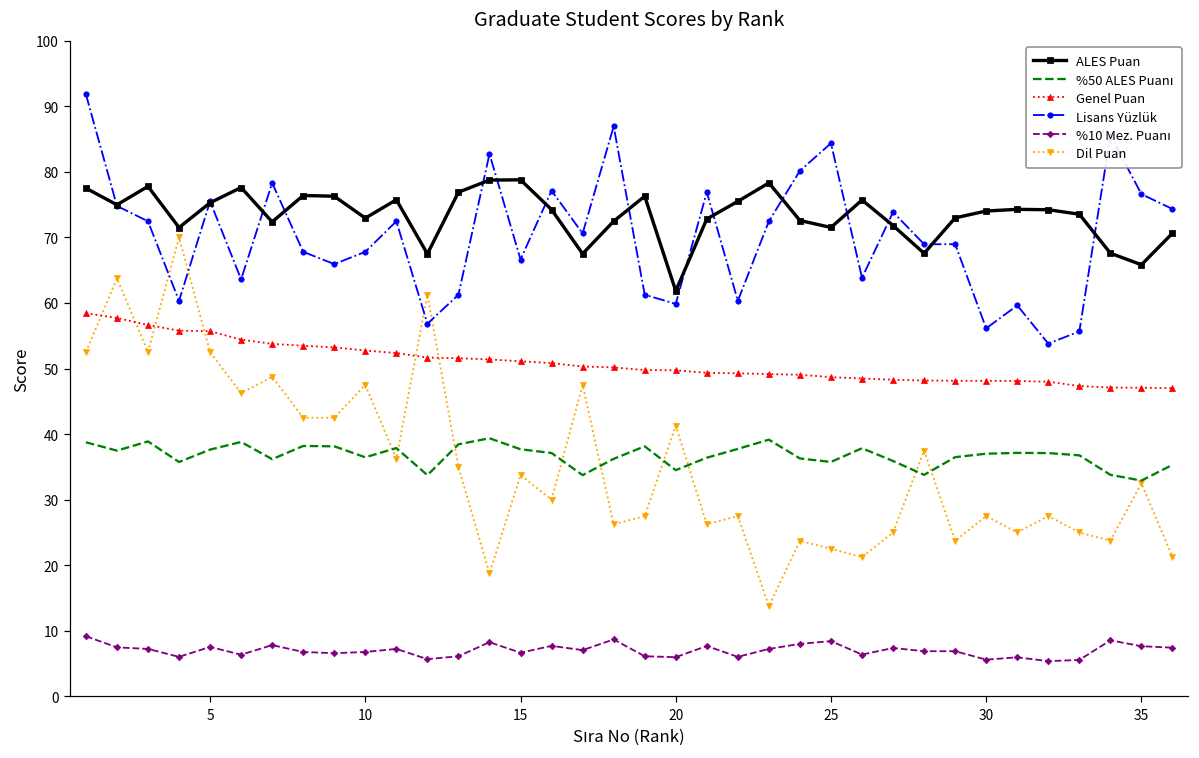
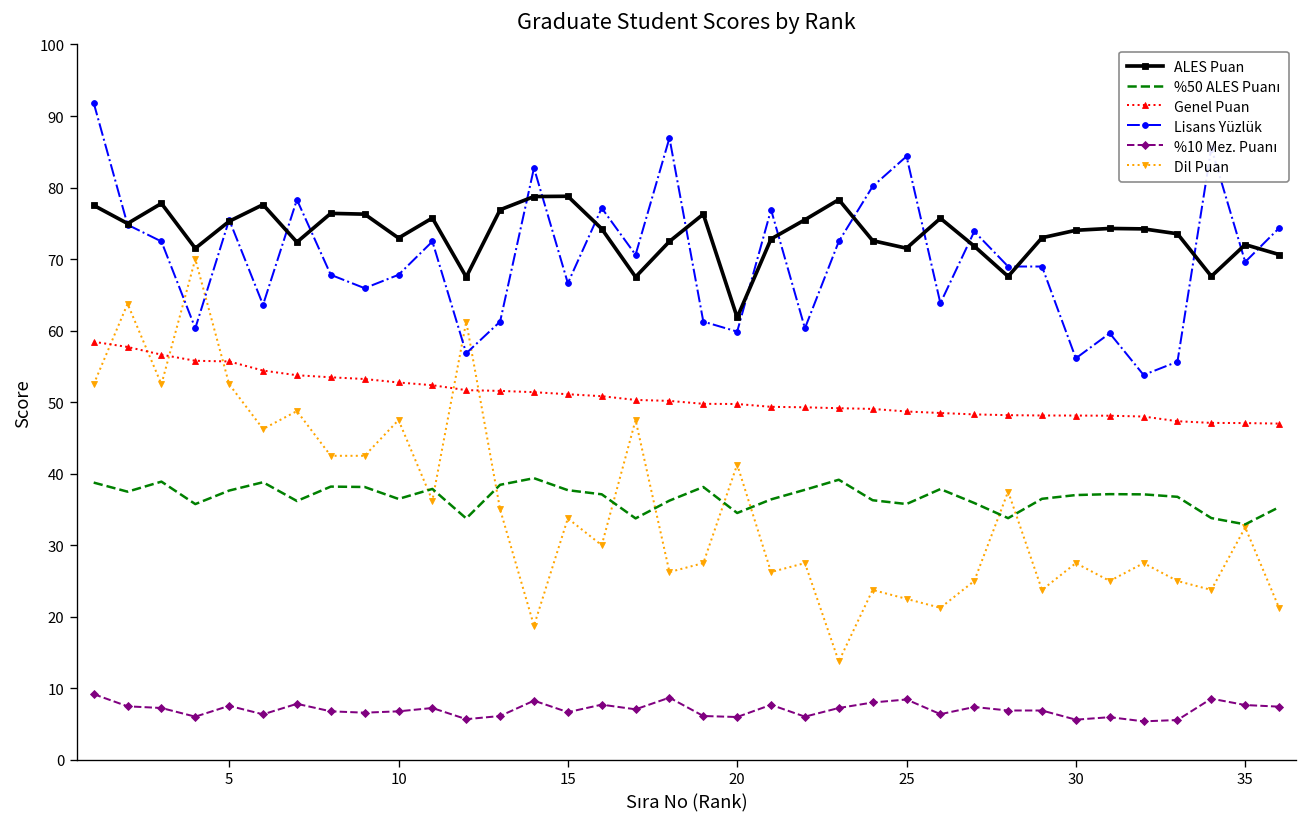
ALES Puan, 35: 66 -> 72
Lisans Yüzlük, 35: 77 -> 70
